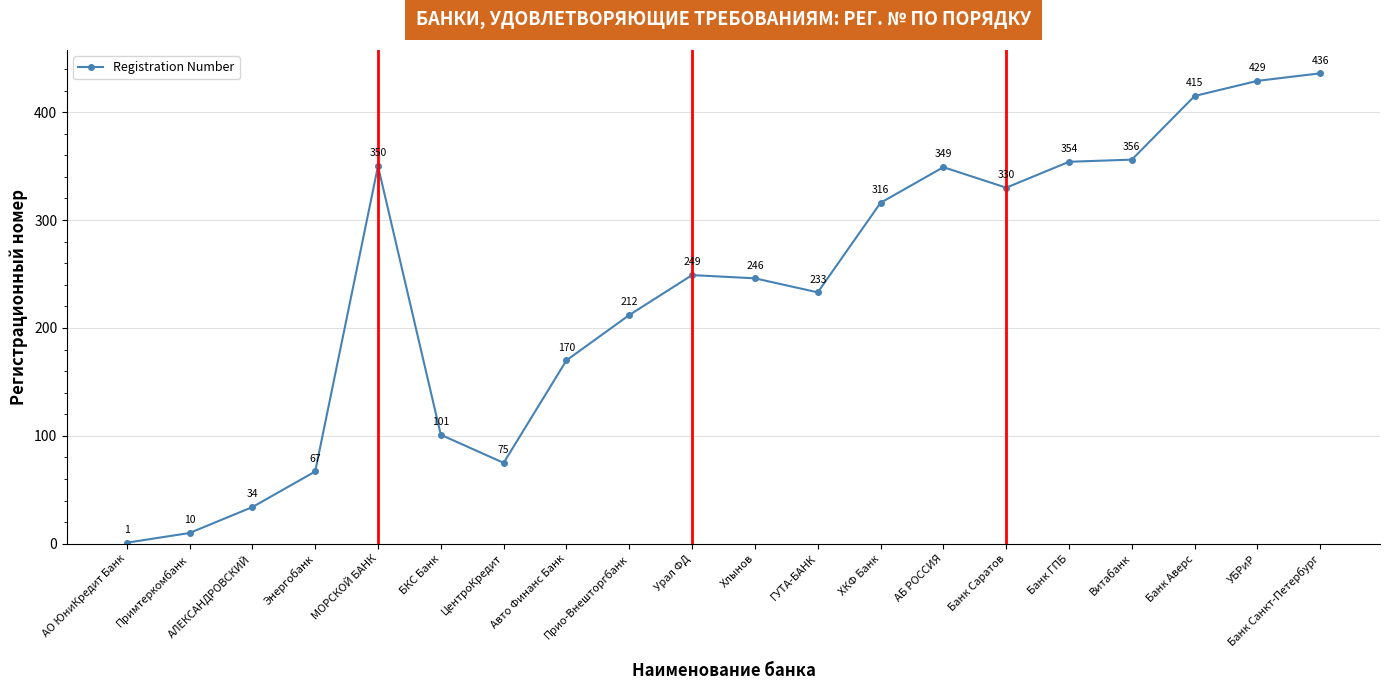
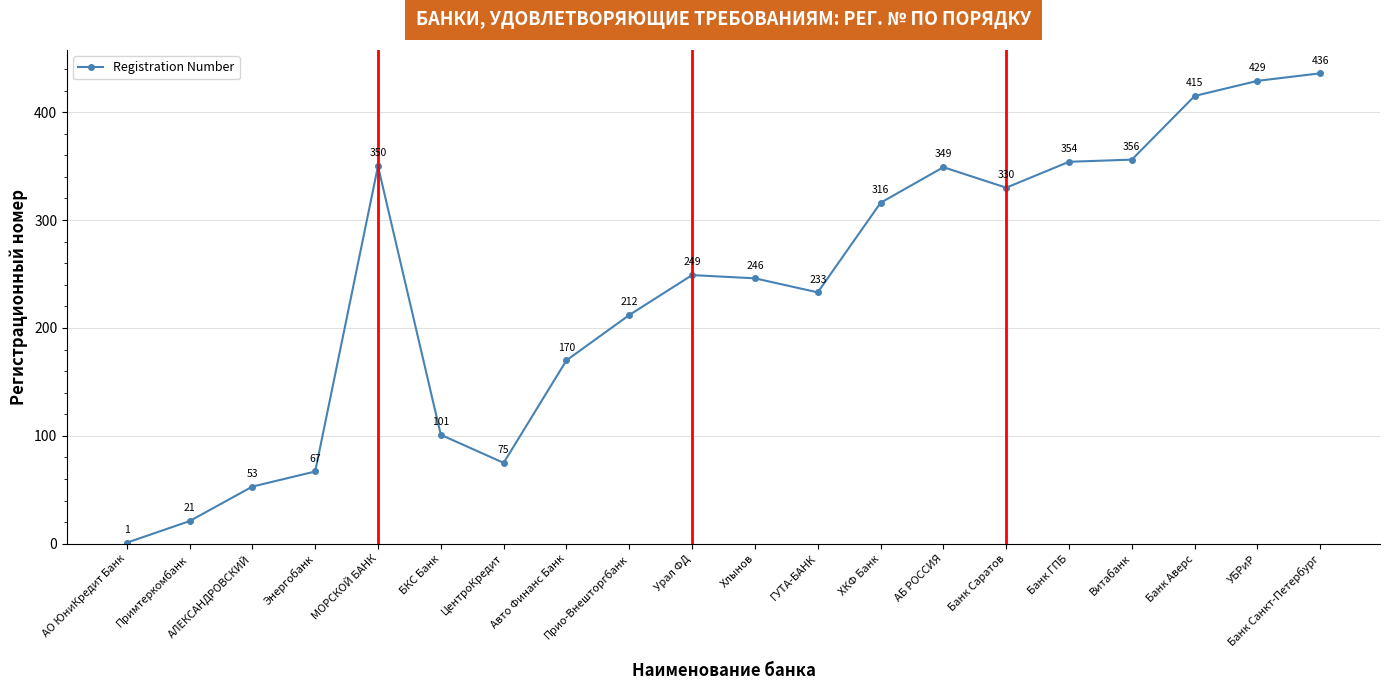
Примтеркомбанк: 10 -> 21
АЛЕКСАНДРОВСКИЙ: 34 -> 53
